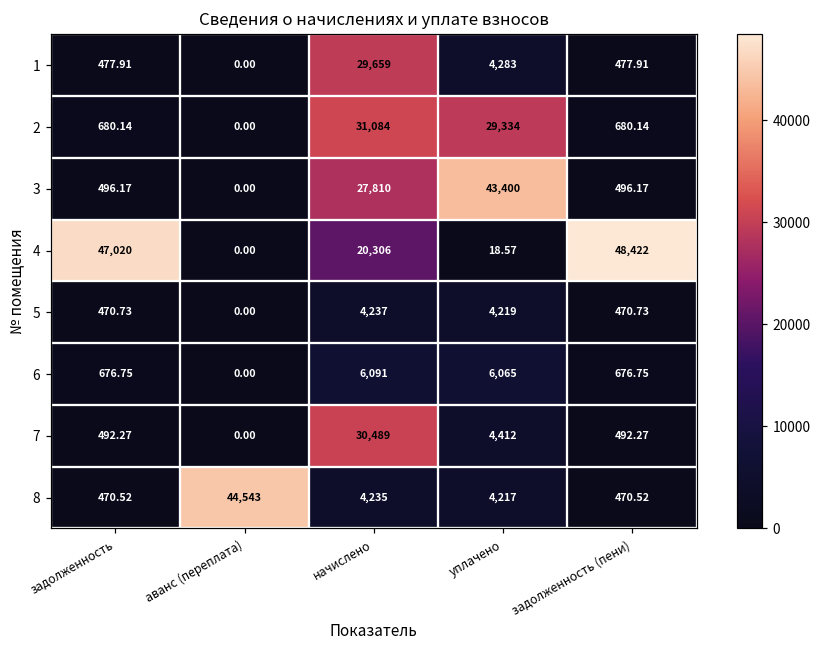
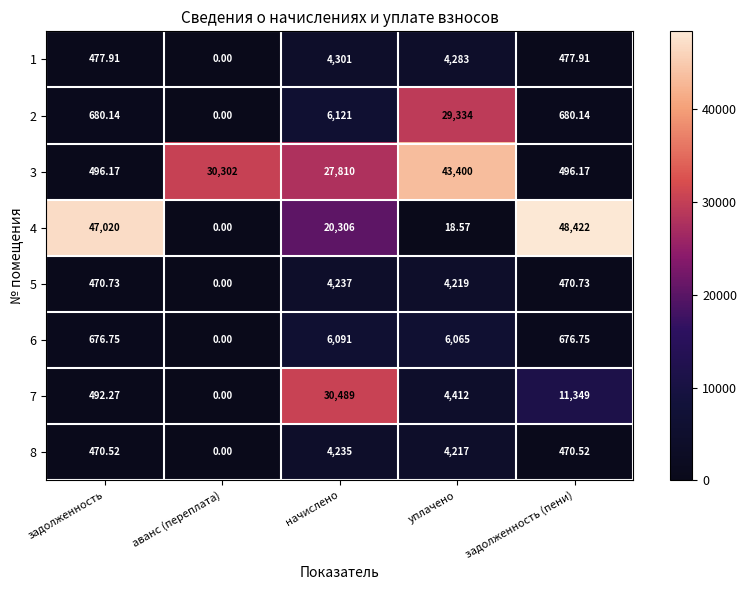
1, начислено: 29,659 -> 4,301
2, начислено: 31,084 -> 6,121
3, аванс (переплата): 0.00 -> 30,302
7, задолженность (пени): 492.27 -> 11,349
8, аванс (переплата): 44,543 -> 0.00
